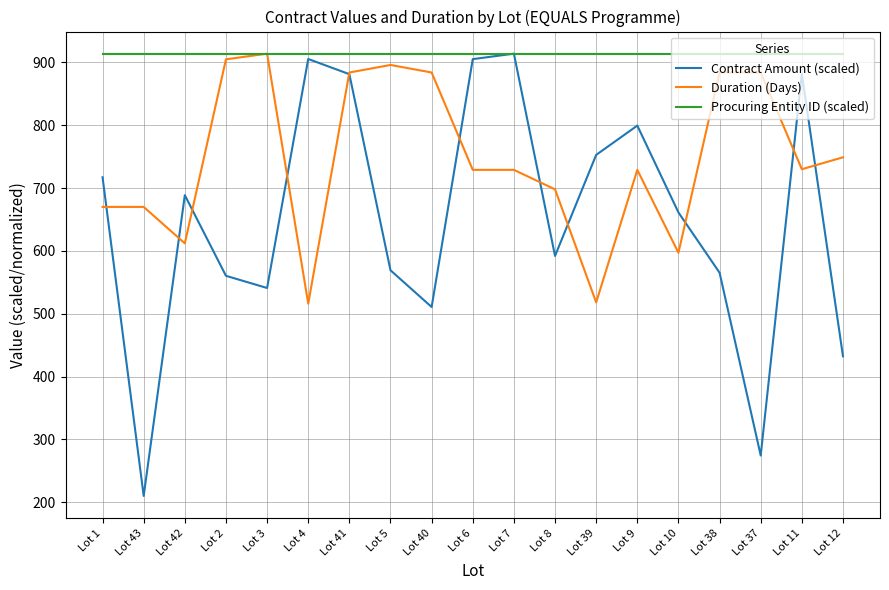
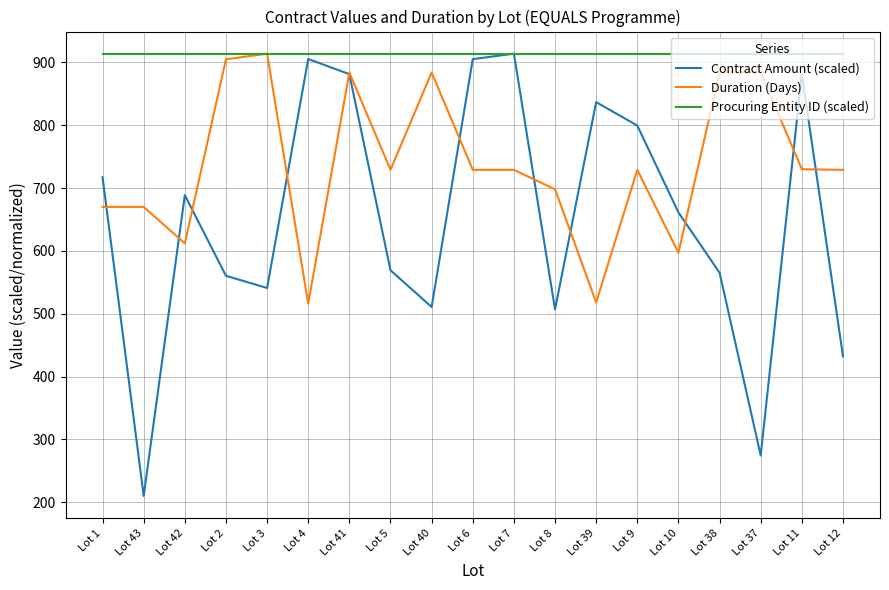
Duration (Days), Lot 5: 900 -> 730
Contract Amount (scaled), Lot 8: 590 -> 510
Contract Amount (scaled), Lot 39: 750 -> 840
Duration (Days), Lot 12: 750 -> 730
